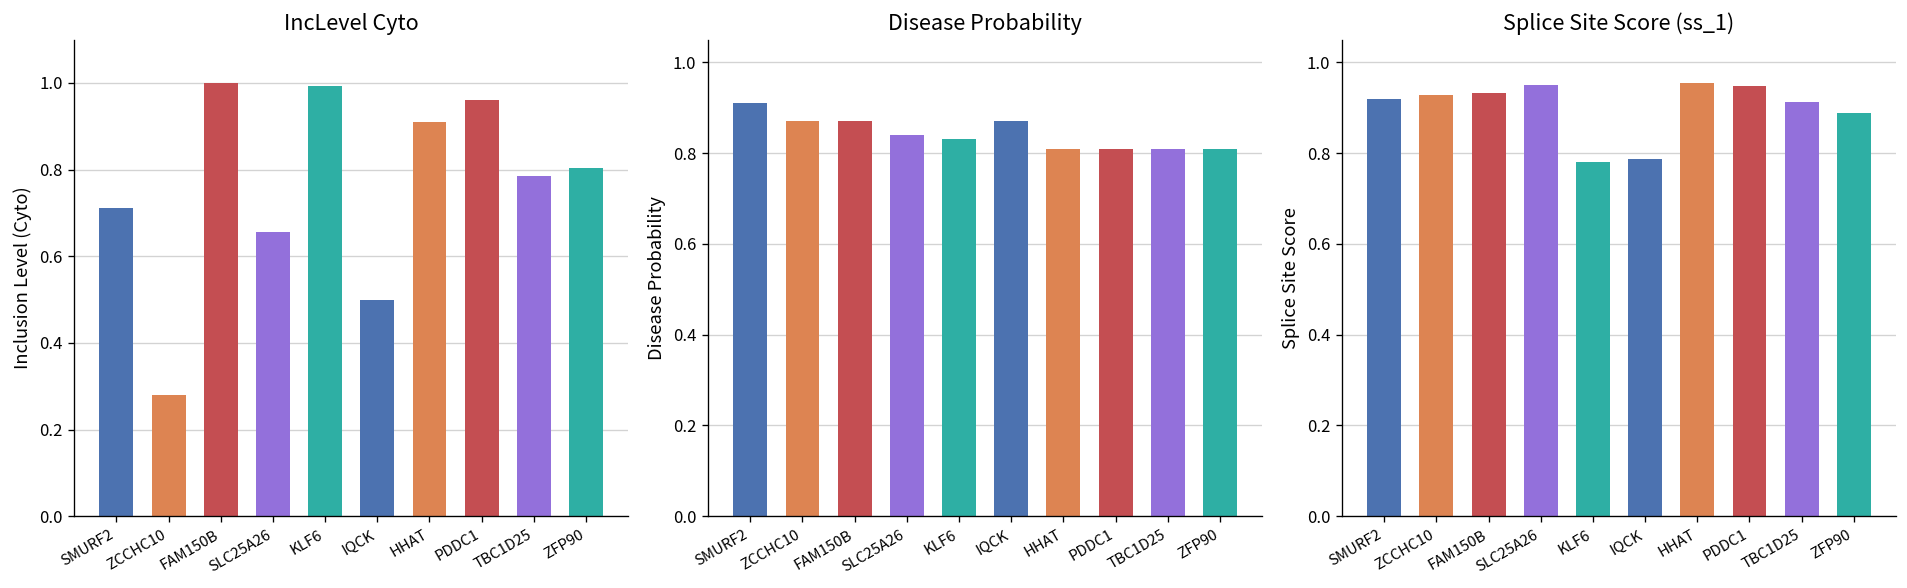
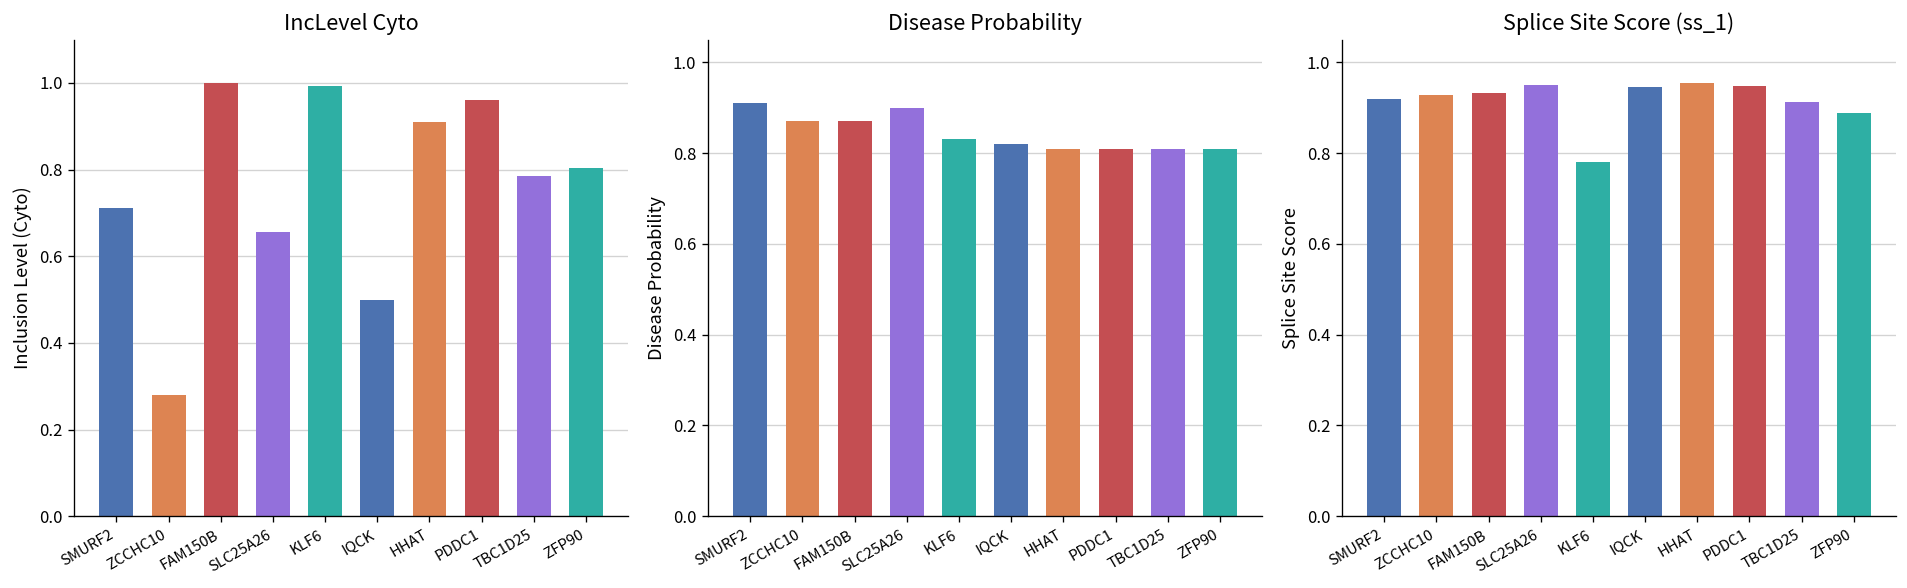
Disease Probability, SLC25A26: 0.84 -> 0.90
Disease Probability, IQCK: 0.87 -> 0.82
Splice Site Score (ss_1), IQCK: 0.79 -> 0.95
